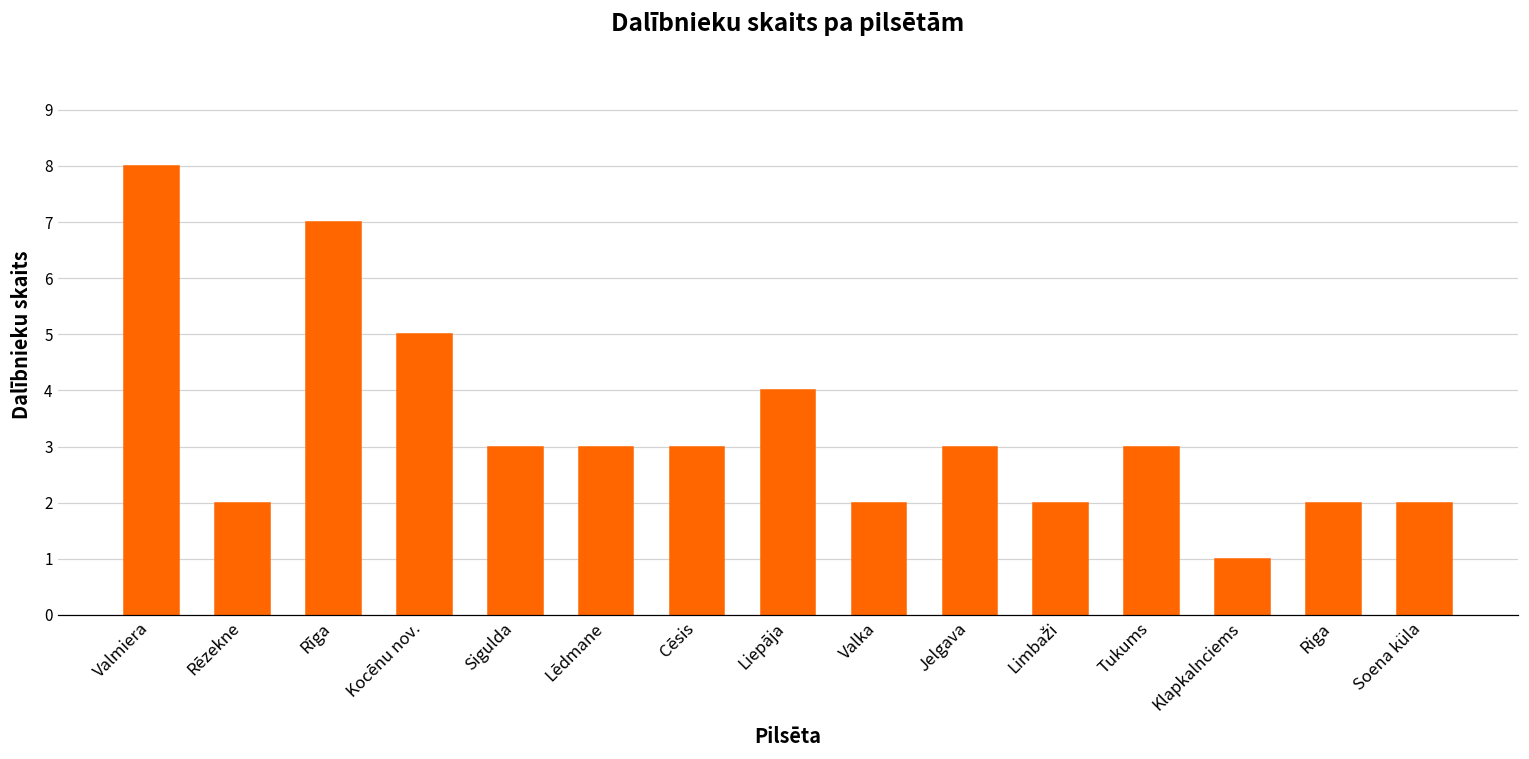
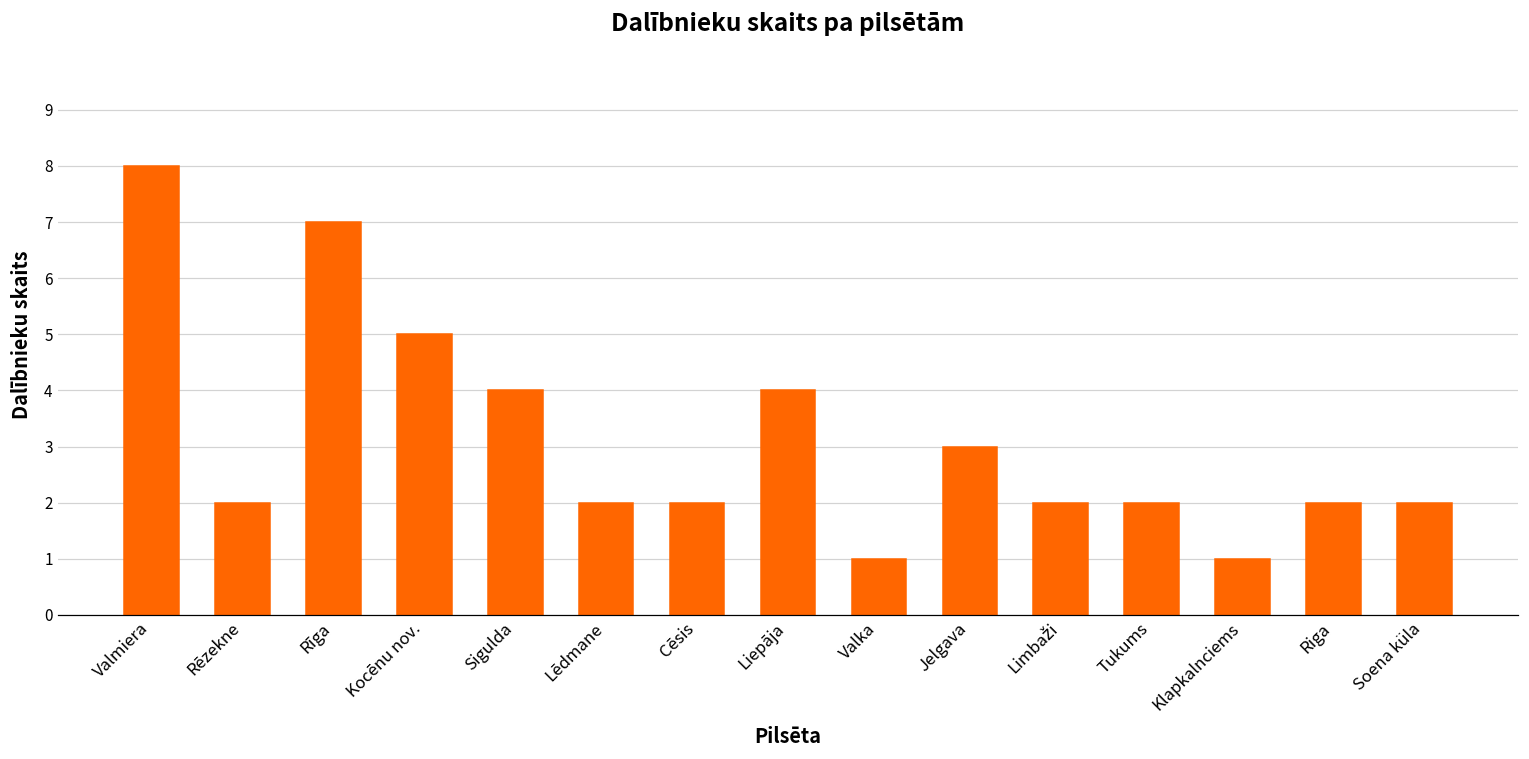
Sigulda: 3 -> 4
Lēdmane: 3 -> 2
Cēsis: 3 -> 2
Valka: 2 -> 1
Tukums: 3 -> 2
